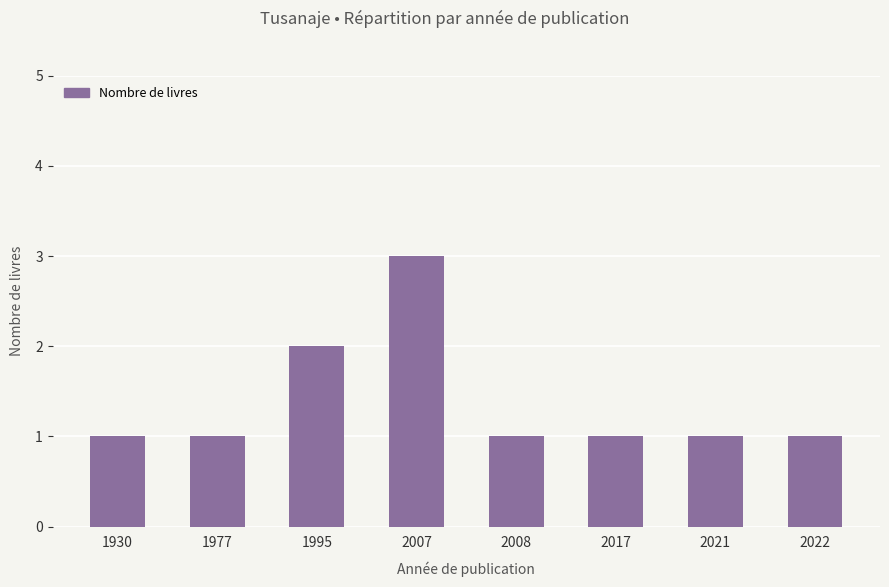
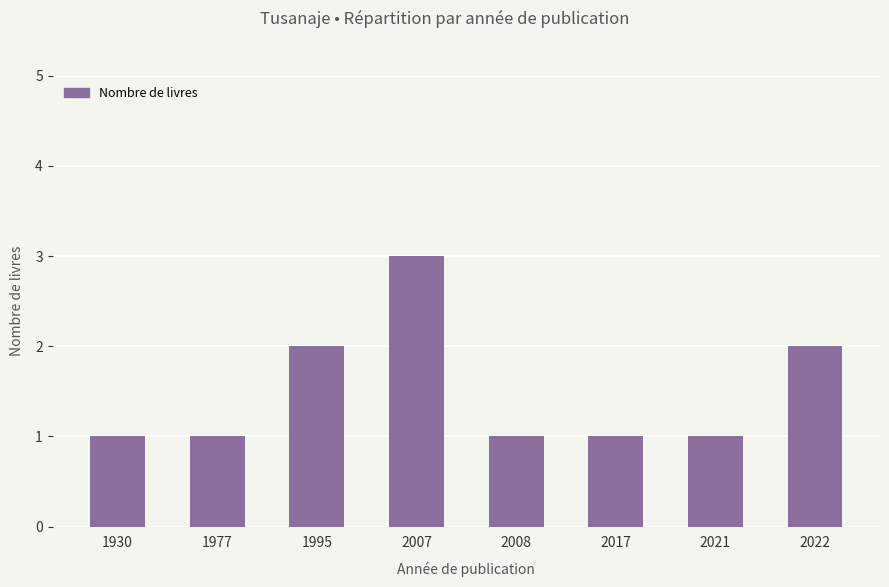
2022: 1 -> 2
